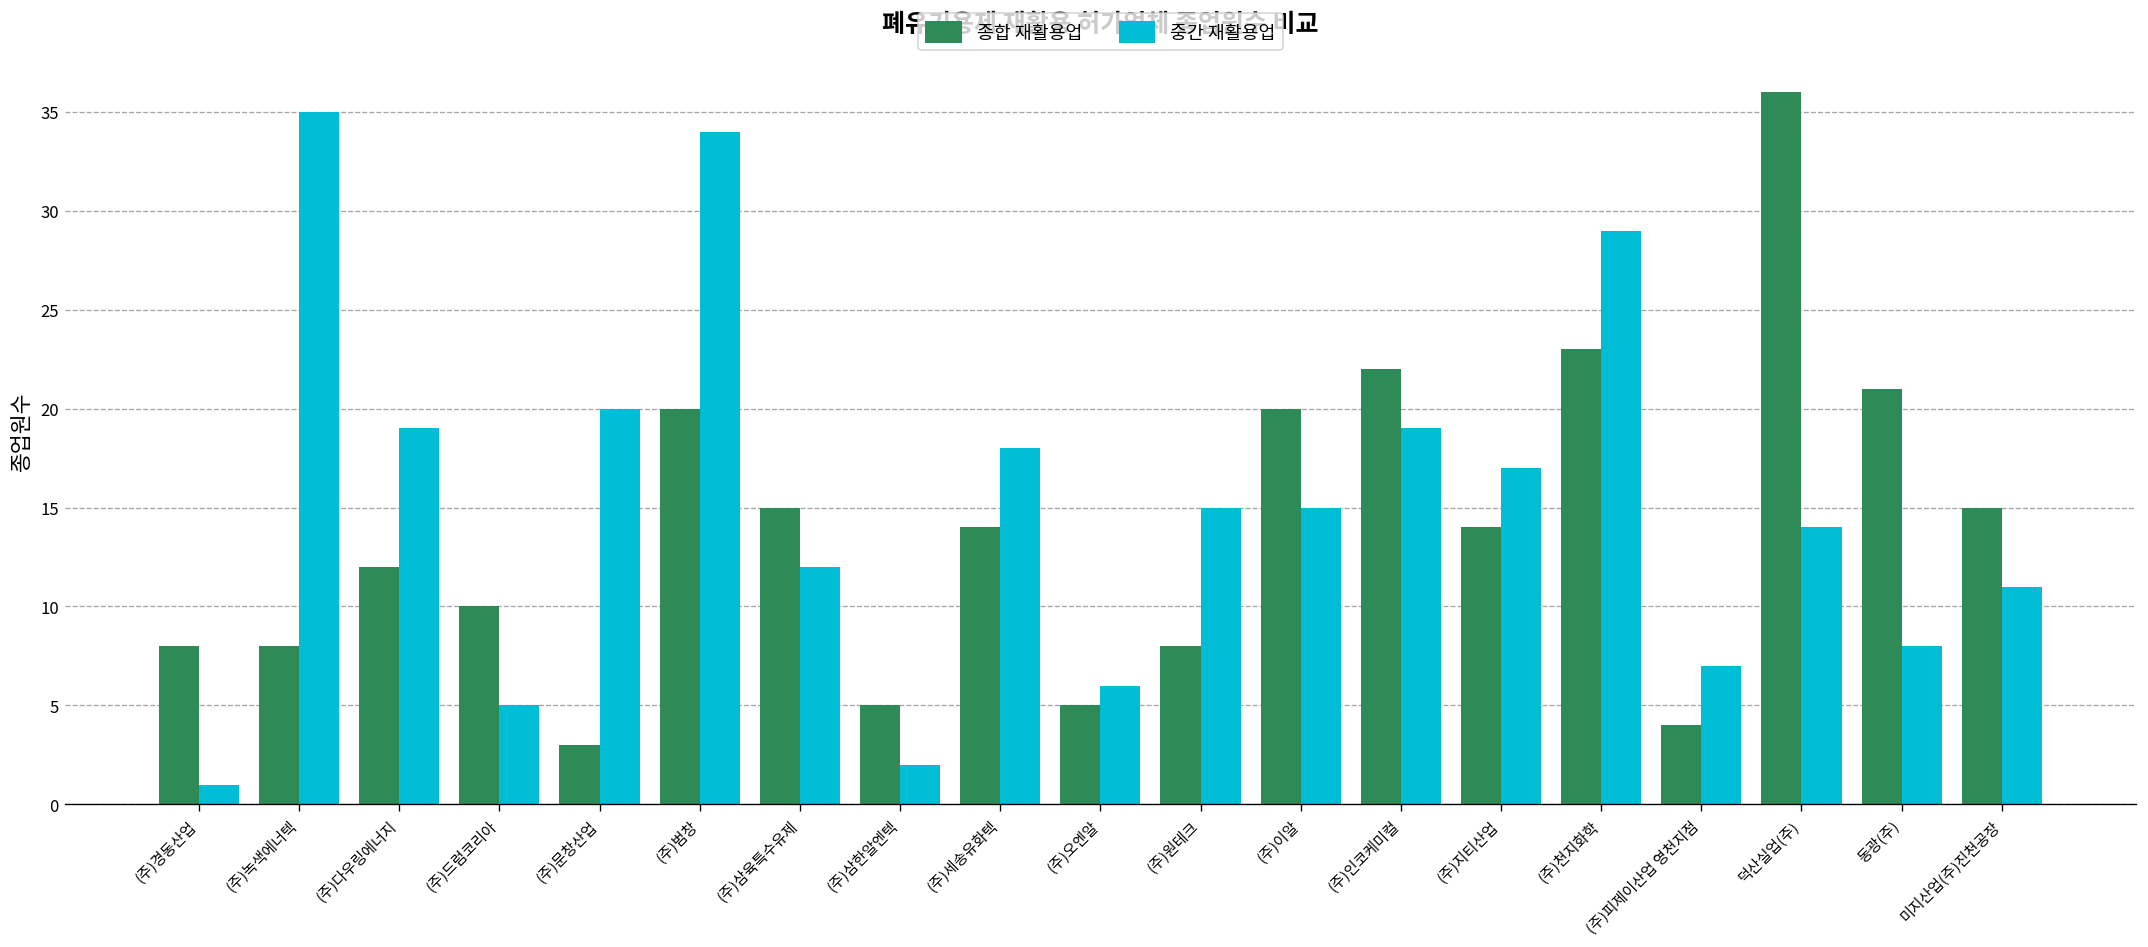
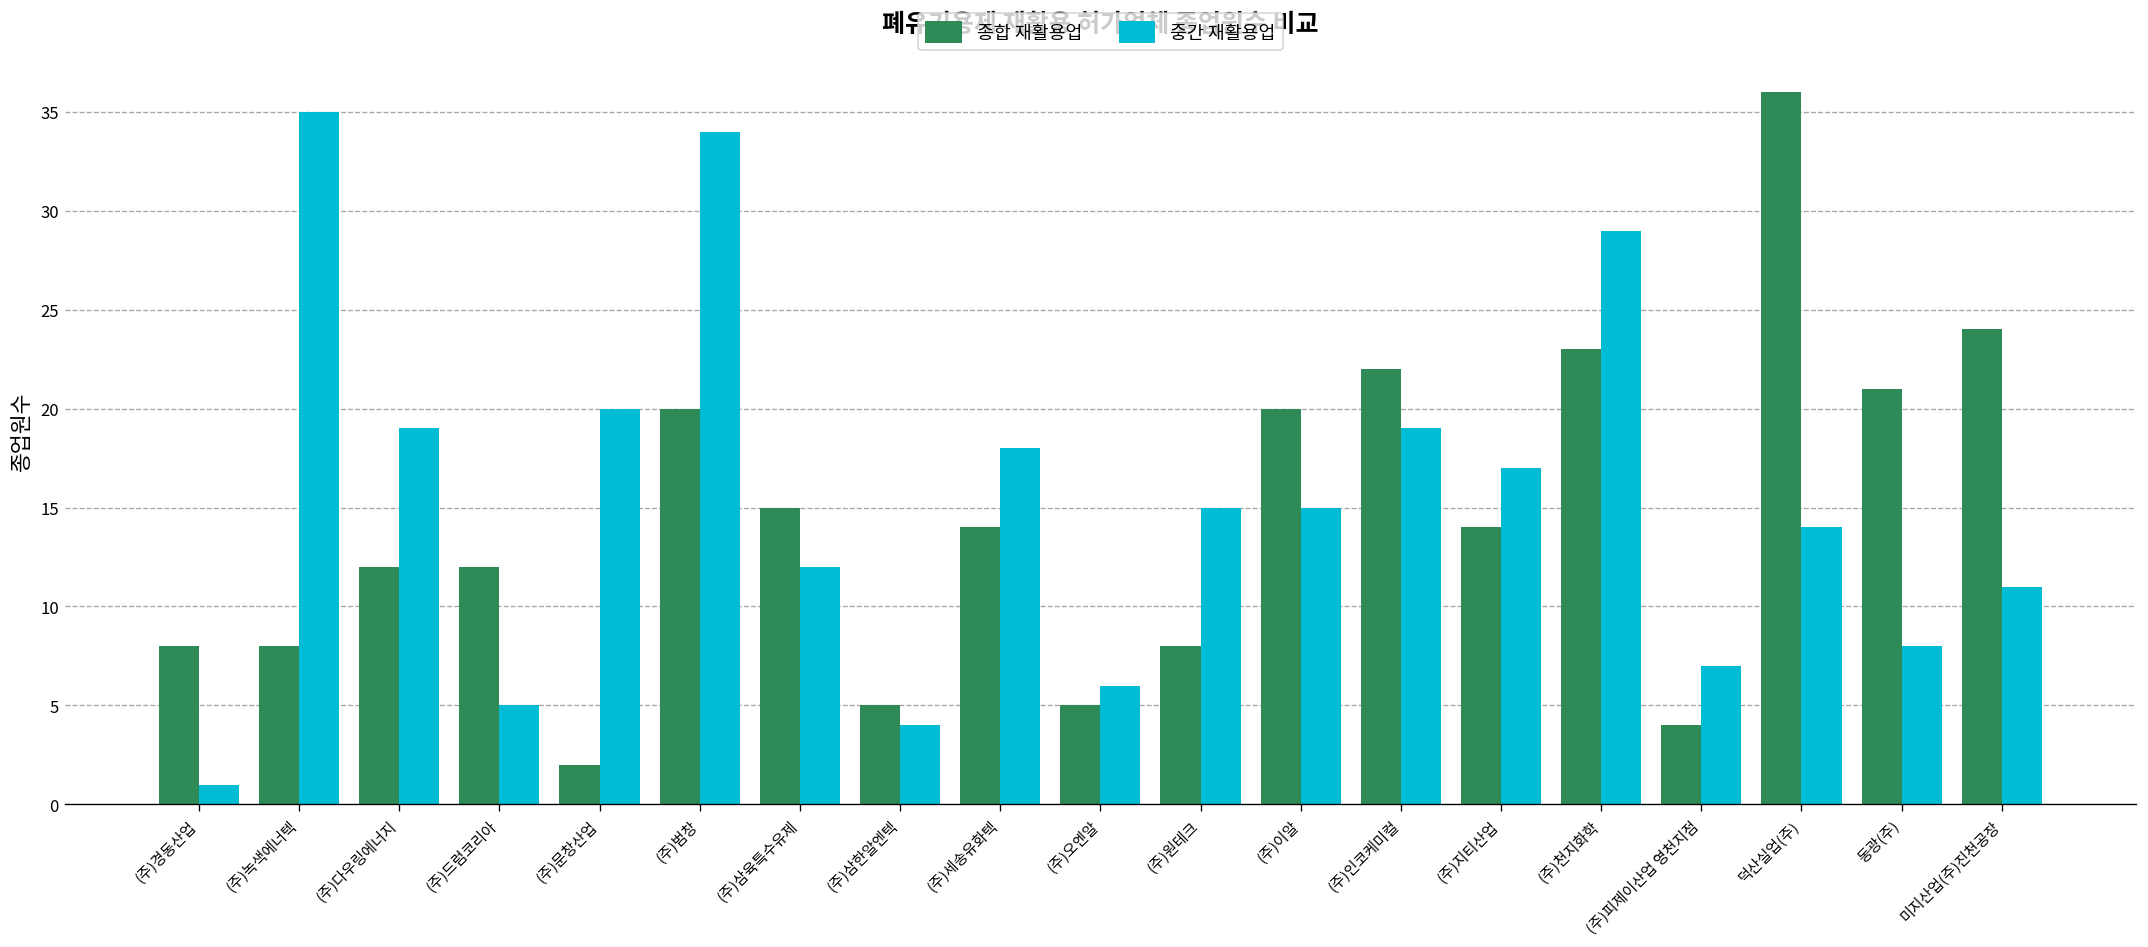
종합 재활용업, (주)드럼코리아: 10 -> 12
종합 재활용업, (주)문창산업: 3 -> 2
중간 재활용업, (주)삼한알엔텍: 2 -> 4
종합 재활용업, 미지산업(주)진천공장: 15 -> 24
